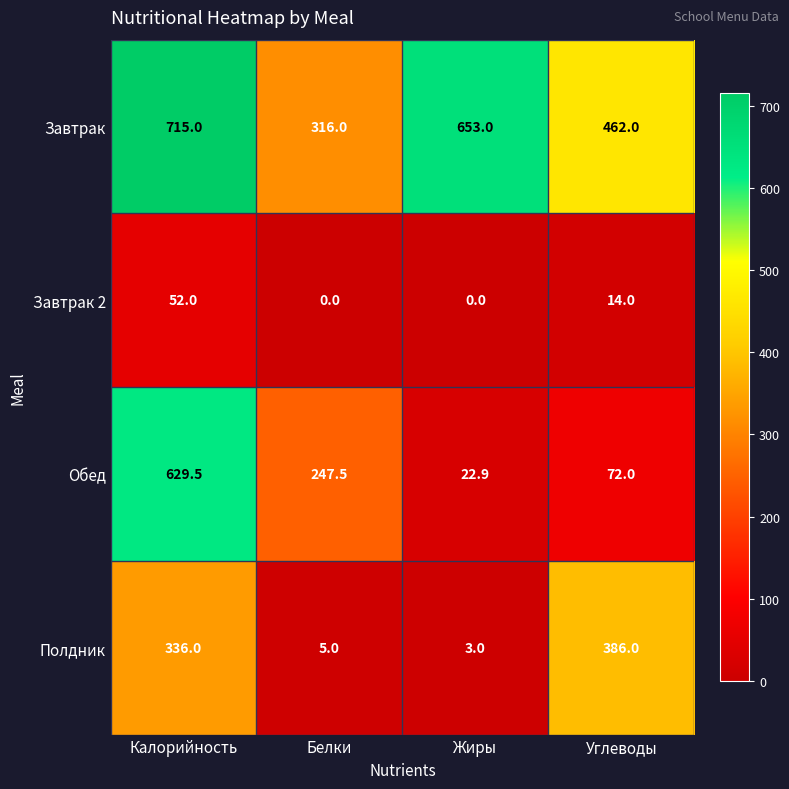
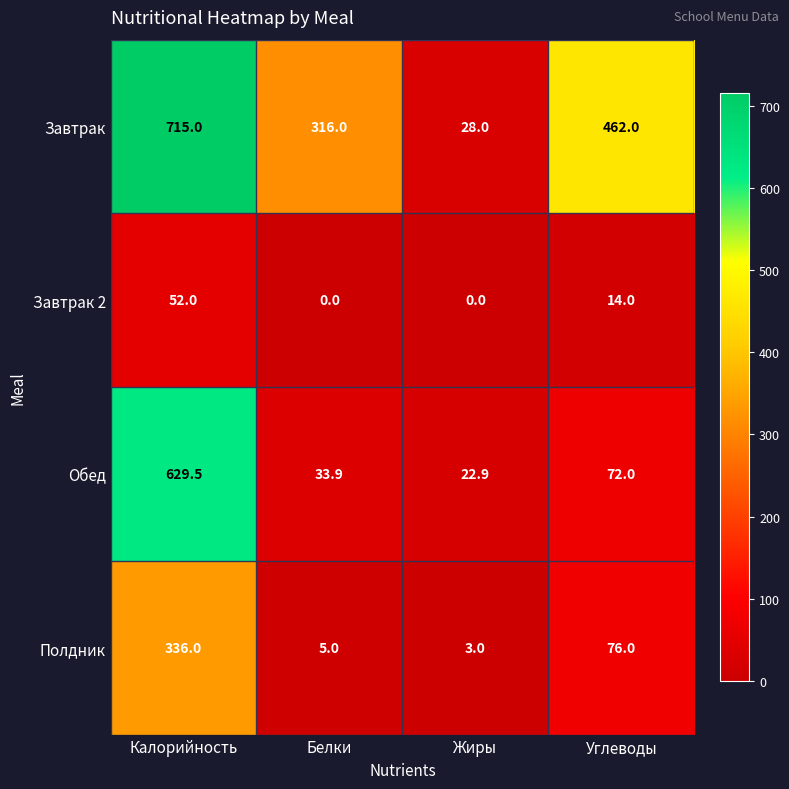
Завтрак, Жиры: 653.0 -> 28.0
Обед, Белки: 247.5 -> 33.9
Полдник, Углеводы: 386.0 -> 76.0
